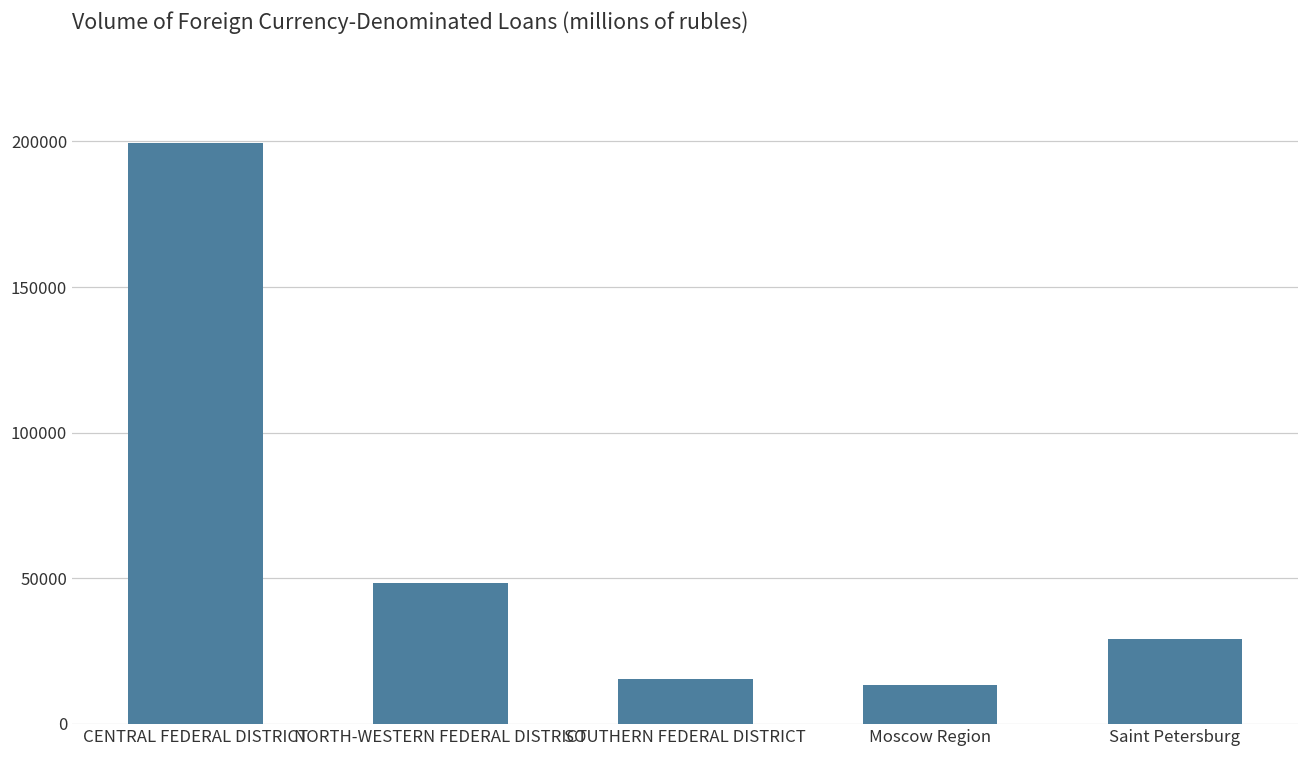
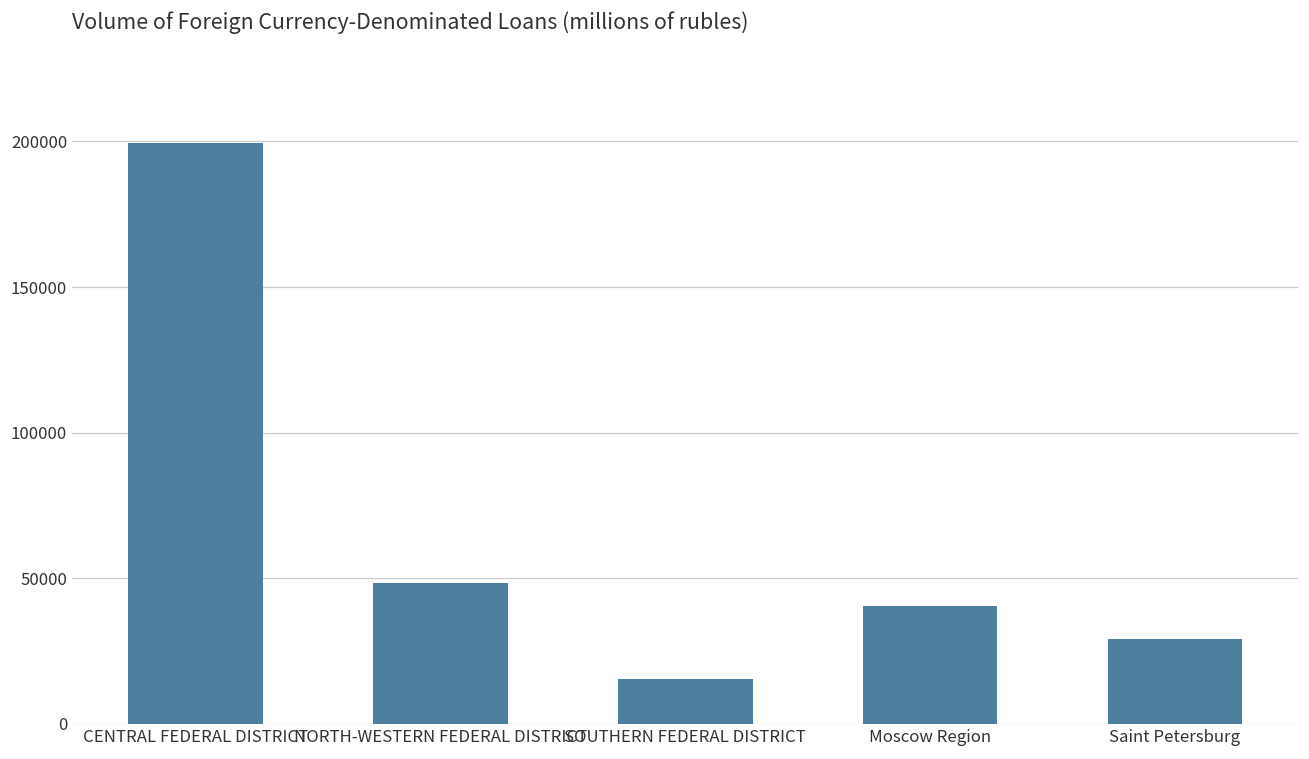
Moscow Region: 13000 -> 40000
